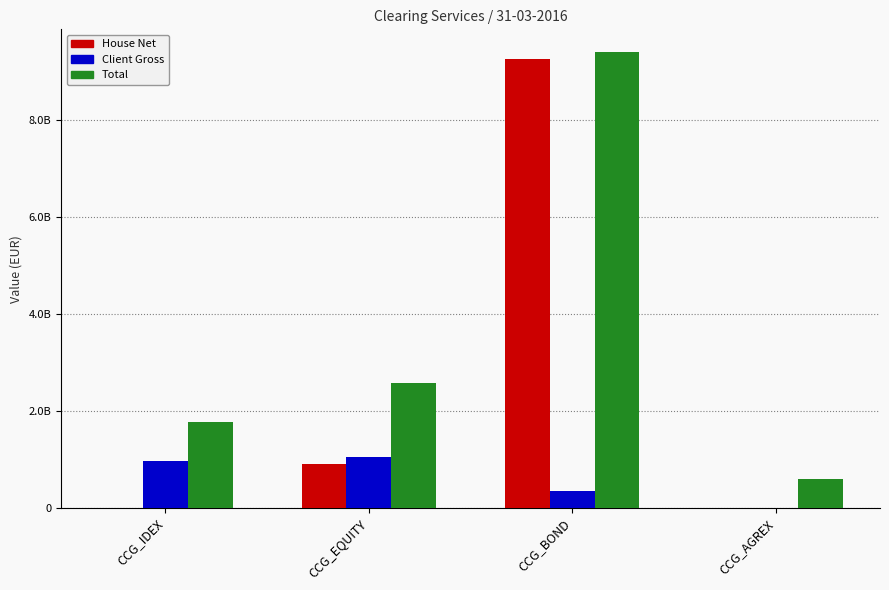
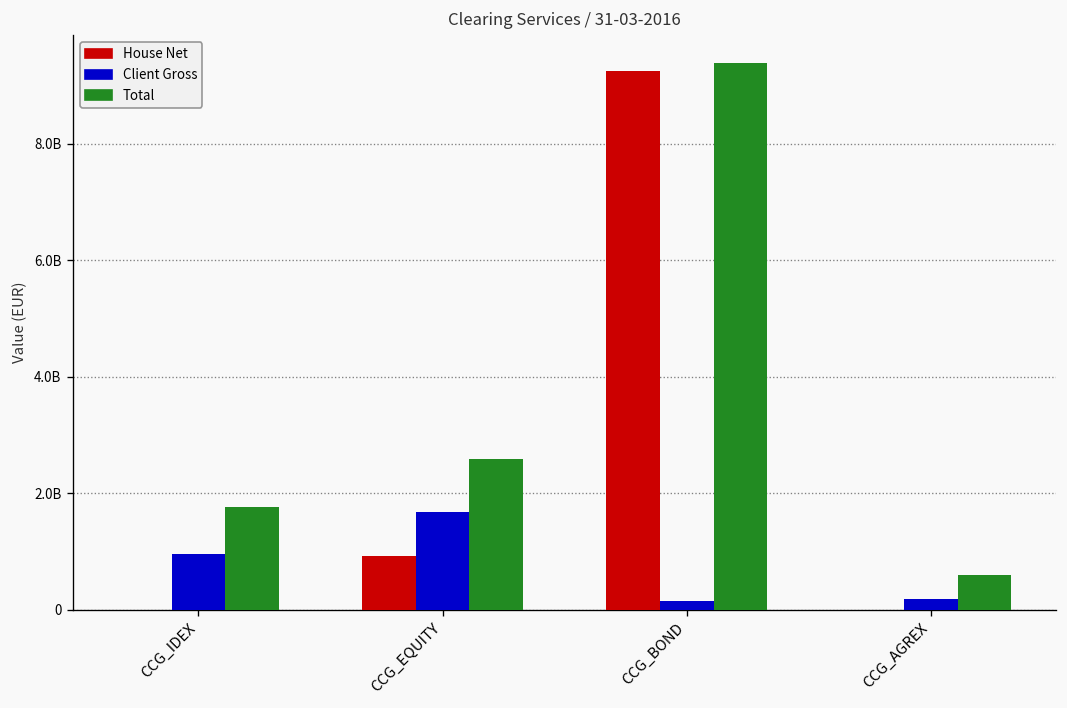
Client Gross, CCG_EQUITY: 1100000000 -> 1700000000
Client Gross, CCG_BOND: 300000000 -> 200000000
Client Gross, CCG_AGREX: 0 -> 200000000
